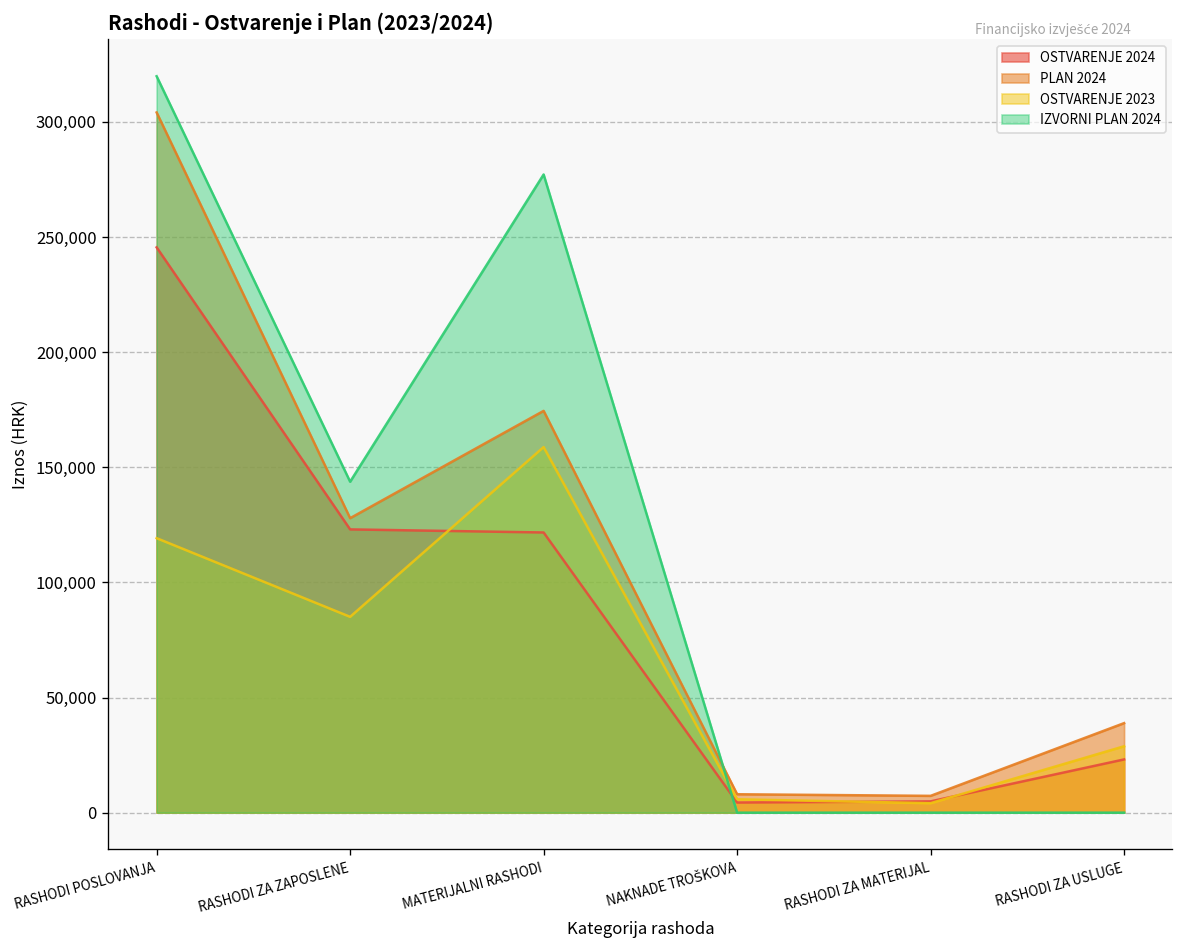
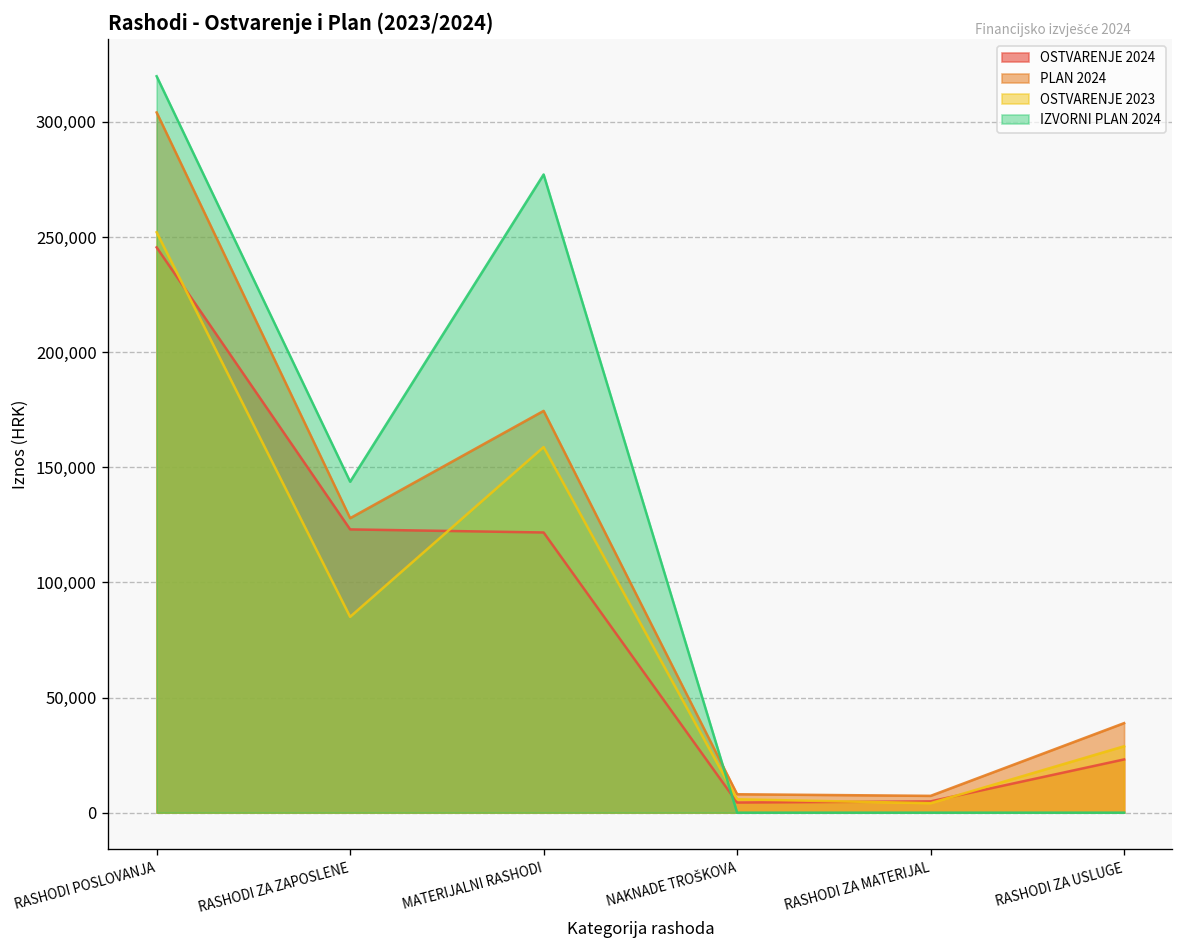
OSTVARENJE 2023, RASHODI POSLOVANJA: 119,000 -> 252,000
